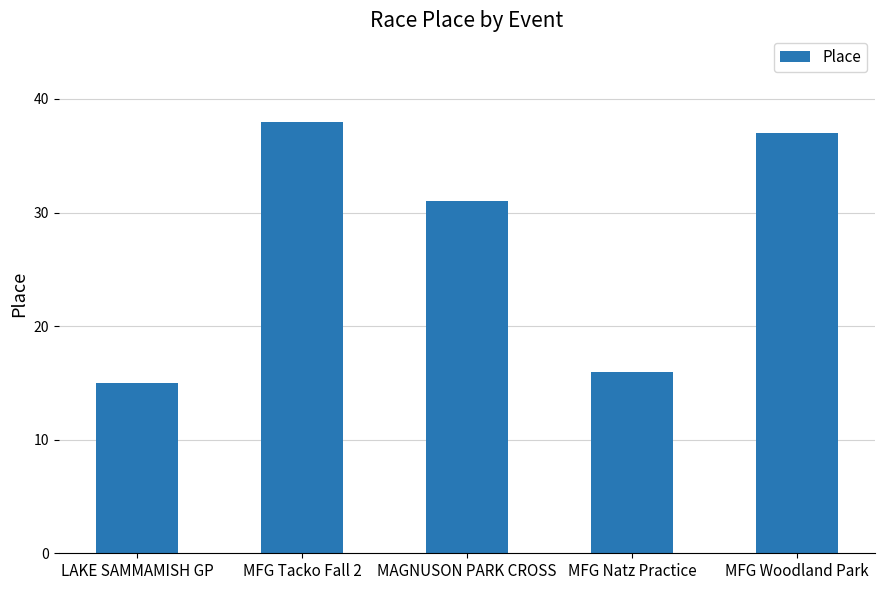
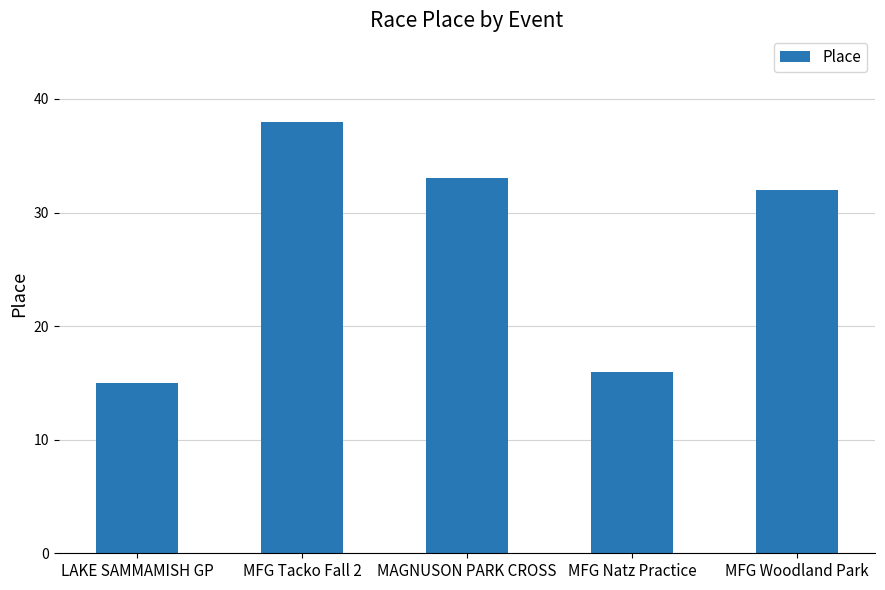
MAGNUSON PARK CROSS: 31 -> 33
MFG Woodland Park: 37 -> 32
